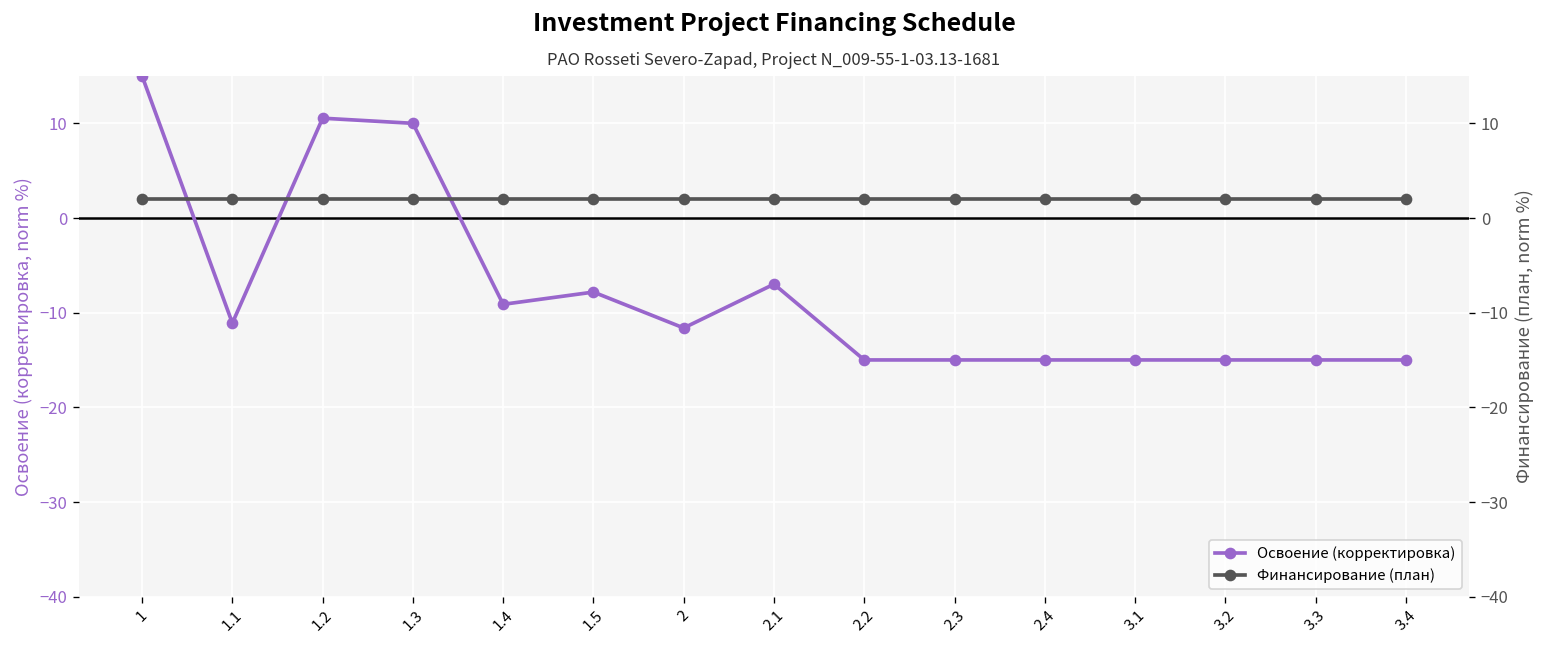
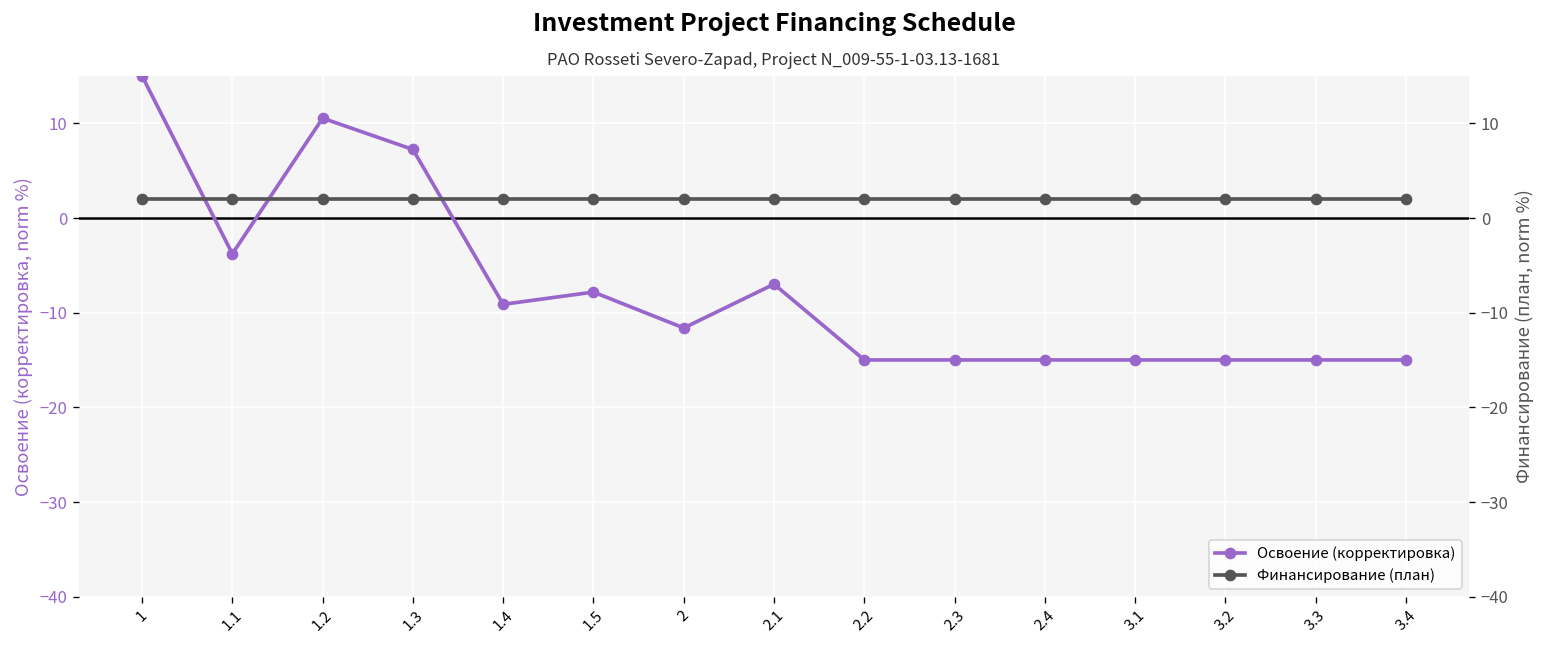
Освоение (корректировка), 1.1: -11 -> -4
Освоение (корректировка), 1.3: 10 -> 7
